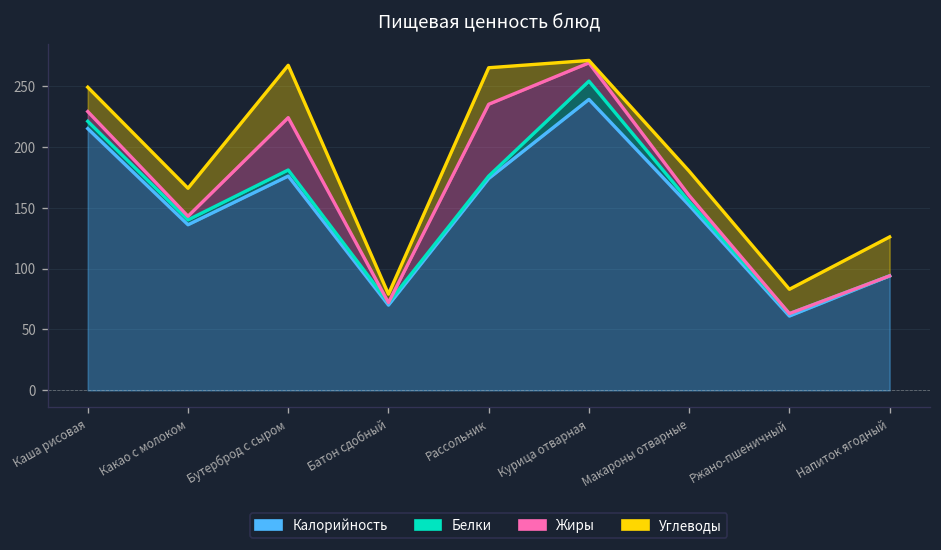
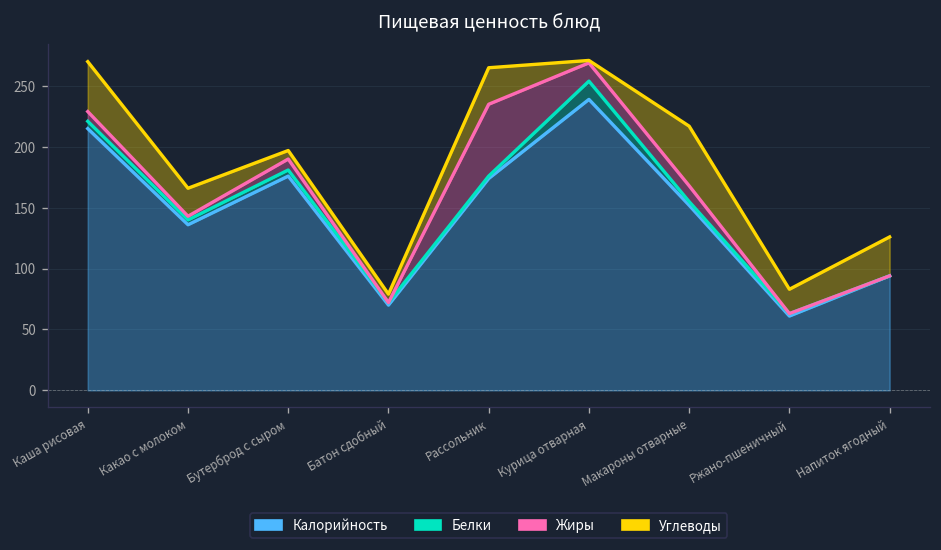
Углеводы, Каша рисовая: 20 -> 41
Жиры, Бутерброд с сыром: 43 -> 9
Углеводы, Бутерброд с сыром: 43 -> 7
Жиры, Макароны отварные: 5 -> 13
Углеводы, Макароны отварные: 20 -> 49
